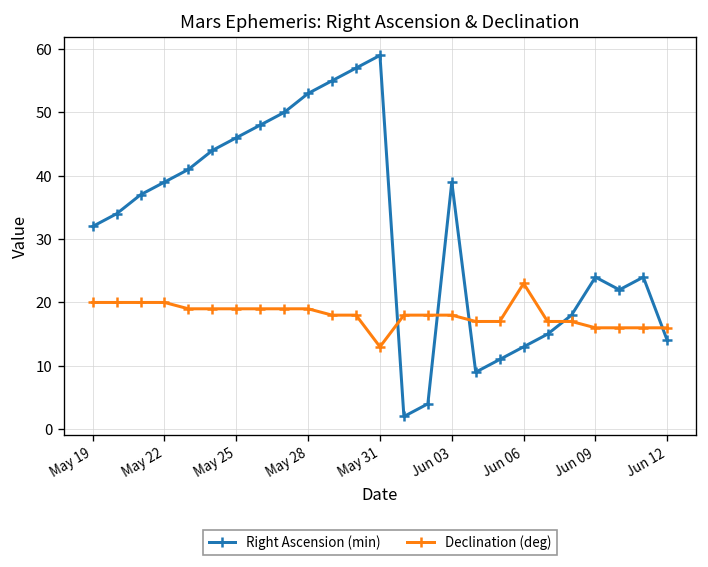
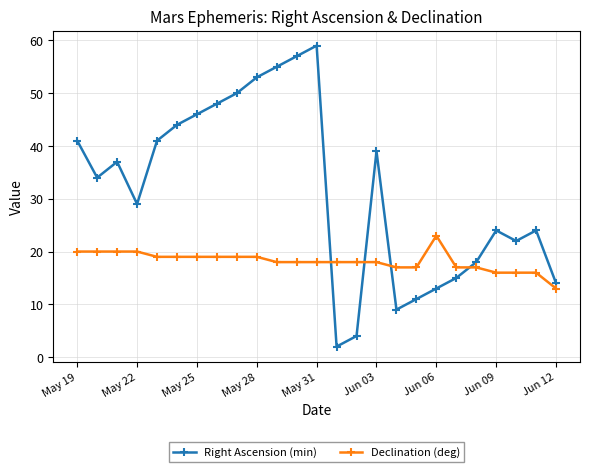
Right Ascension (min), May 19: 32 -> 41
Right Ascension (min), May 22: 39 -> 29
Declination (deg), May 31: 13 -> 18
Declination (deg), Jun 12: 16 -> 13
